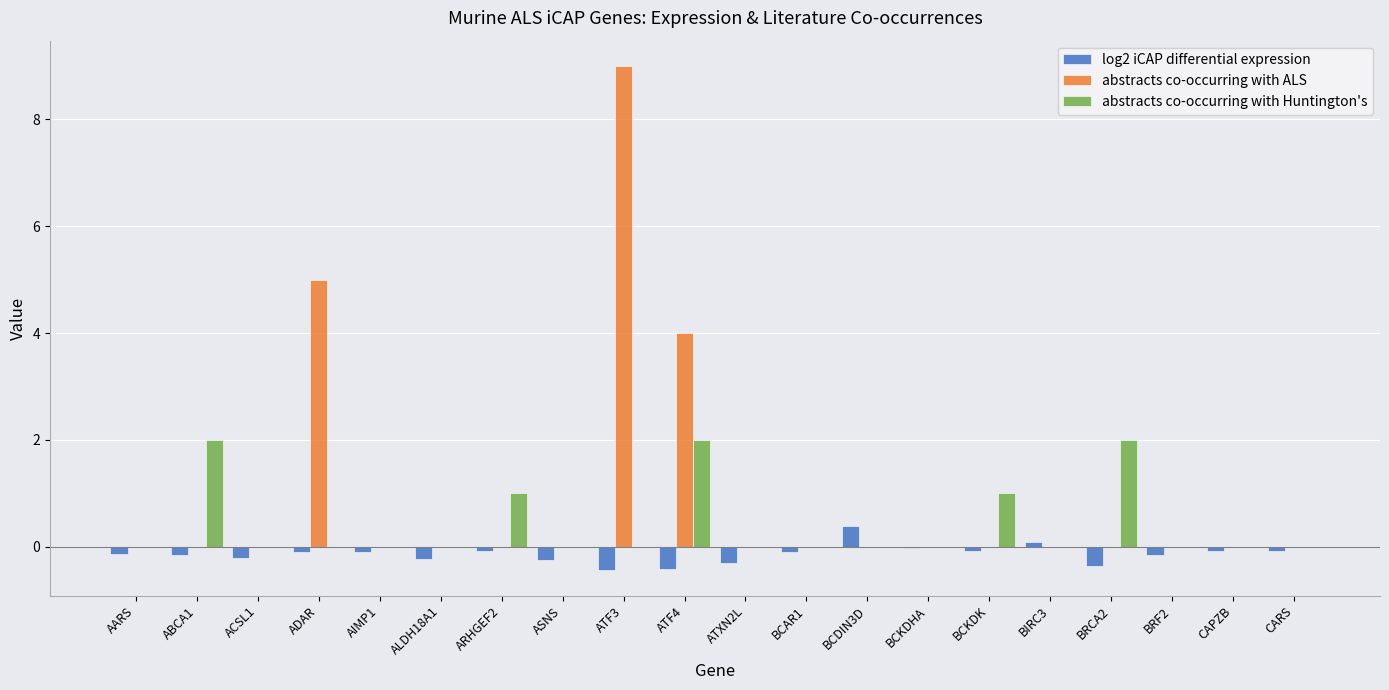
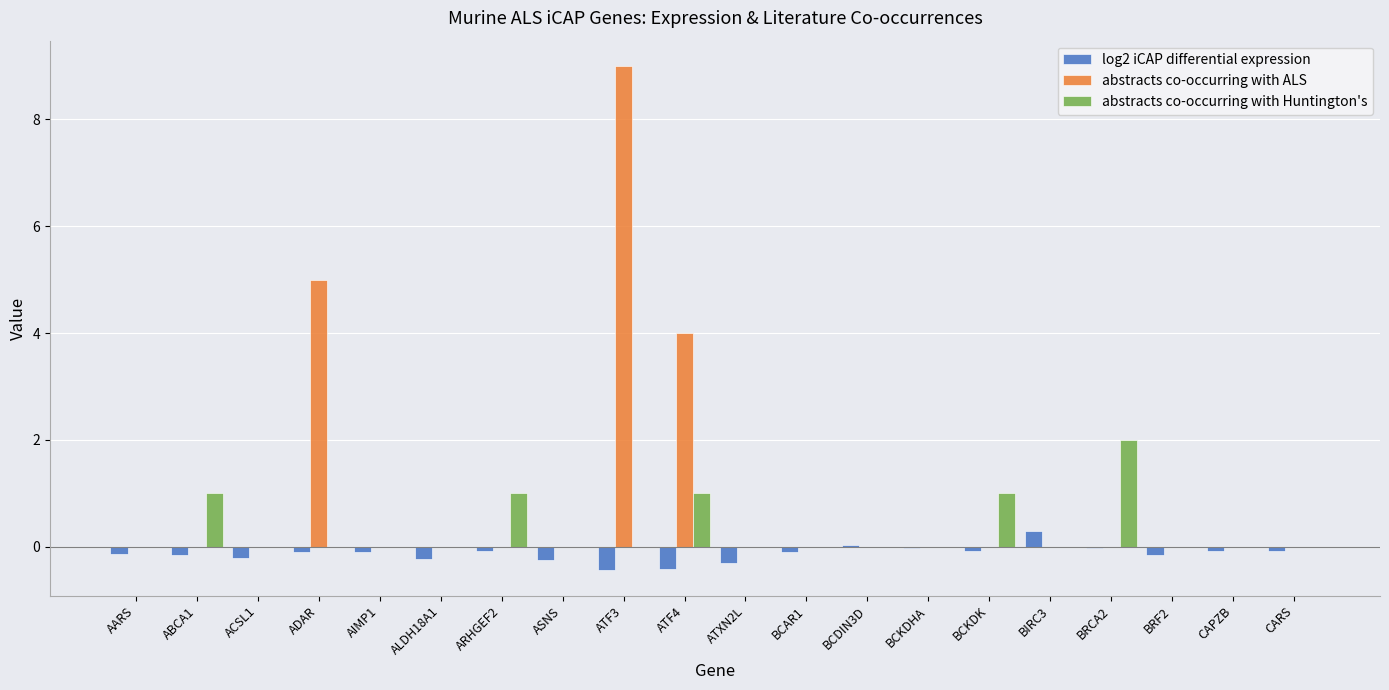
abstracts co-occurring with Huntington's, ABCA1: 2 -> 1
abstracts co-occurring with Huntington's, ATF4: 2 -> 1
log2 iCAP differential expression, BCDIN3D: 0.4 -> 0.0
log2 iCAP differential expression, BIRC3: 0.1 -> 0.3
log2 iCAP differential expression, BRCA2: -0.4 -> 0.0
